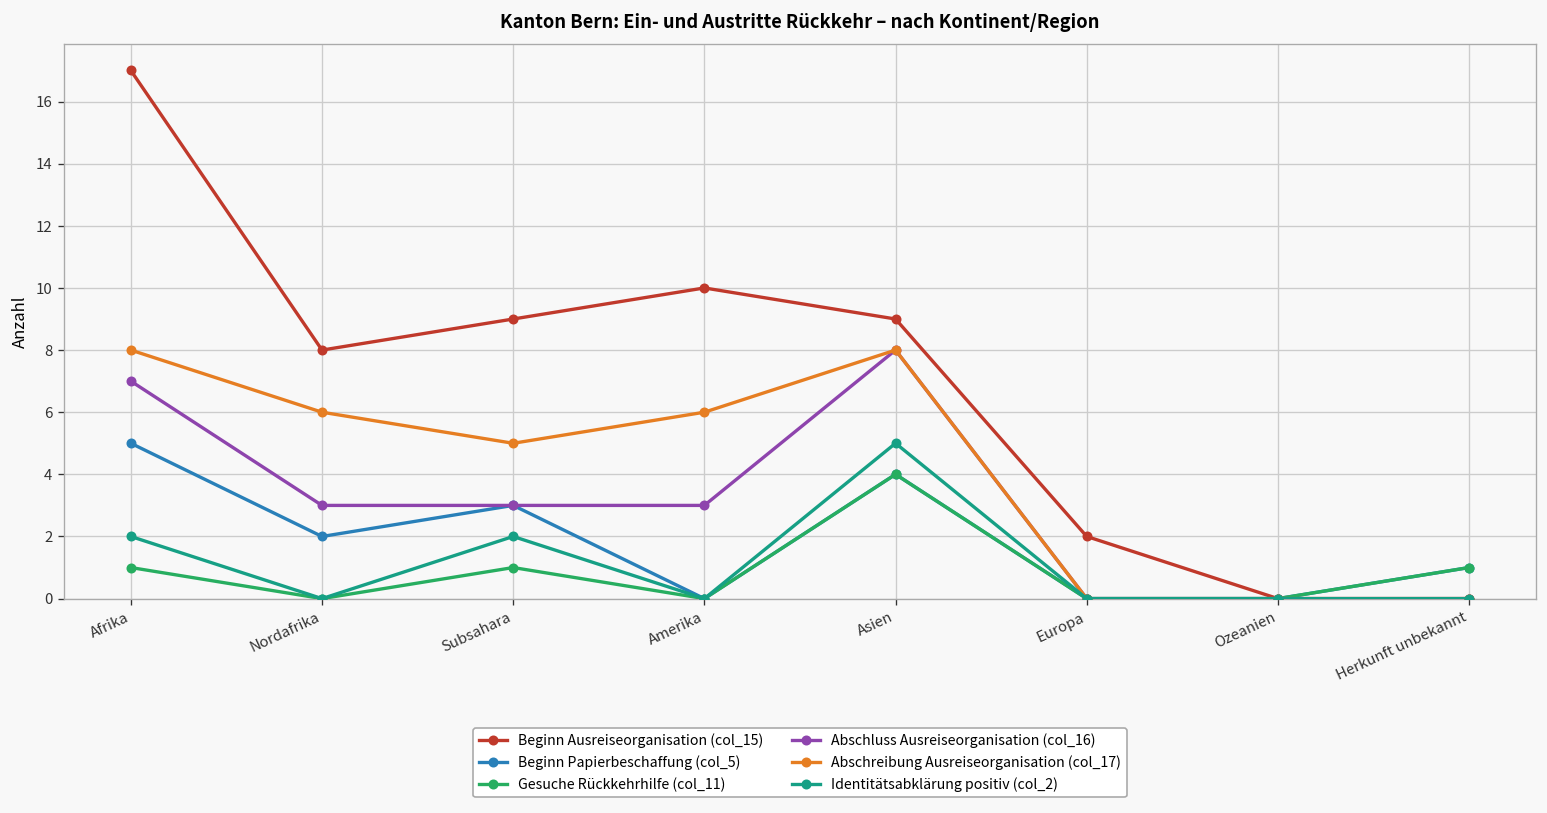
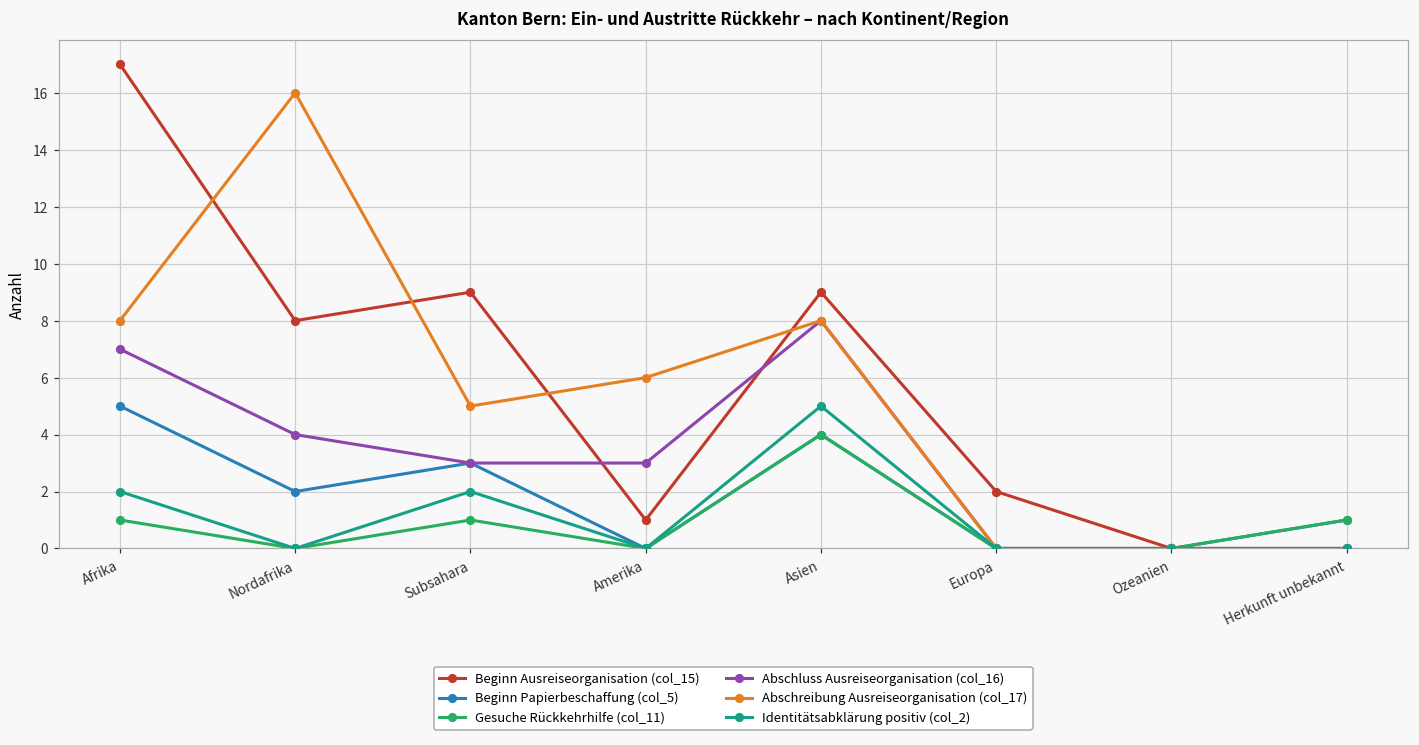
Abschluss Ausreiseorganisation (col_16), Nordafrika: 3 -> 4
Abschreibung Ausreiseorganisation (col_17), Nordafrika: 6 -> 16
Beginn Ausreiseorganisation (col_15), Amerika: 10 -> 1
